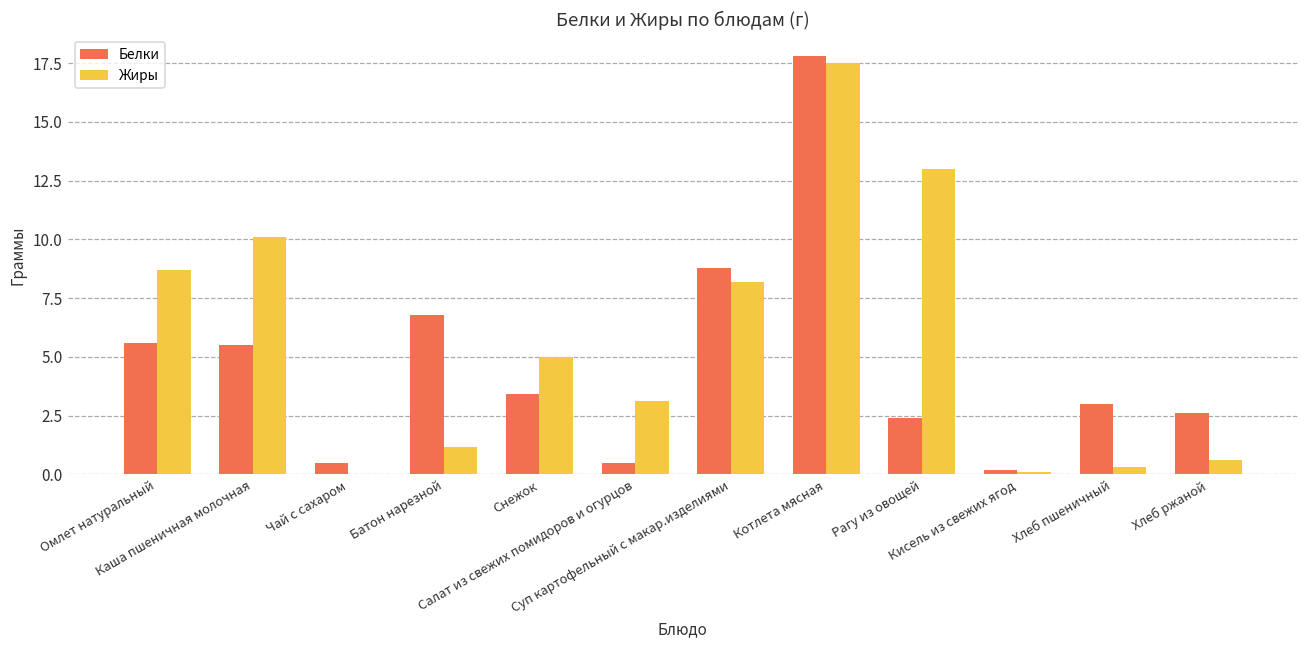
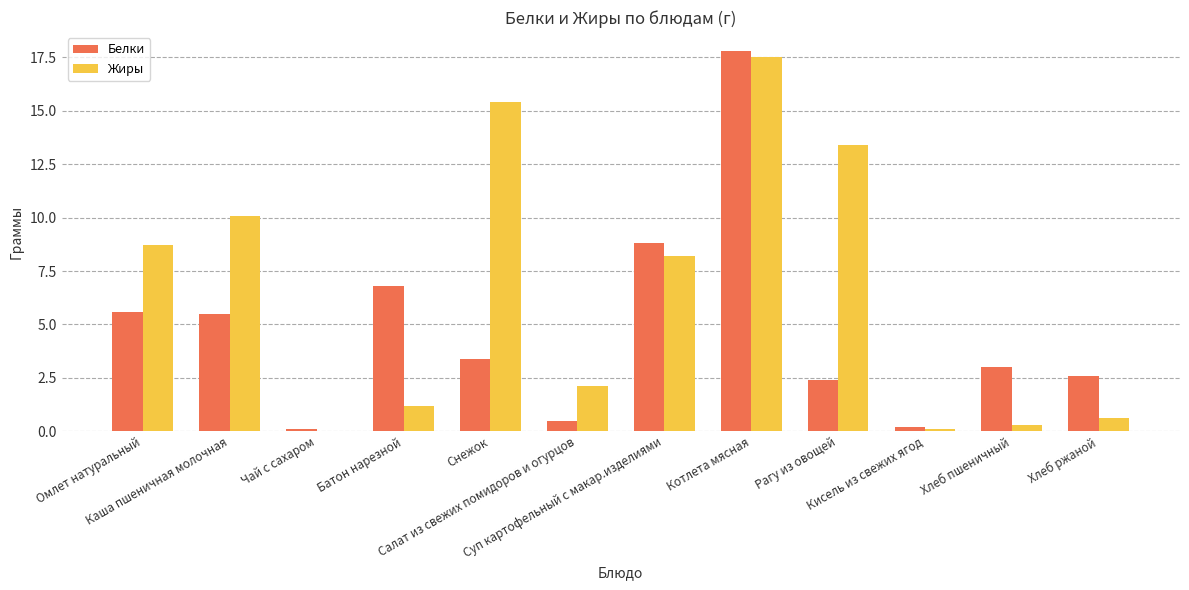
Белки, Чай с сахаром: 0.5 -> 0.1
Жиры, Снежок: 5.0 -> 15.4
Жиры, Салат из свежих помидоров и огурцов: 3.1 -> 2.1
Жиры, Рагу из овощей: 13.0 -> 13.4
